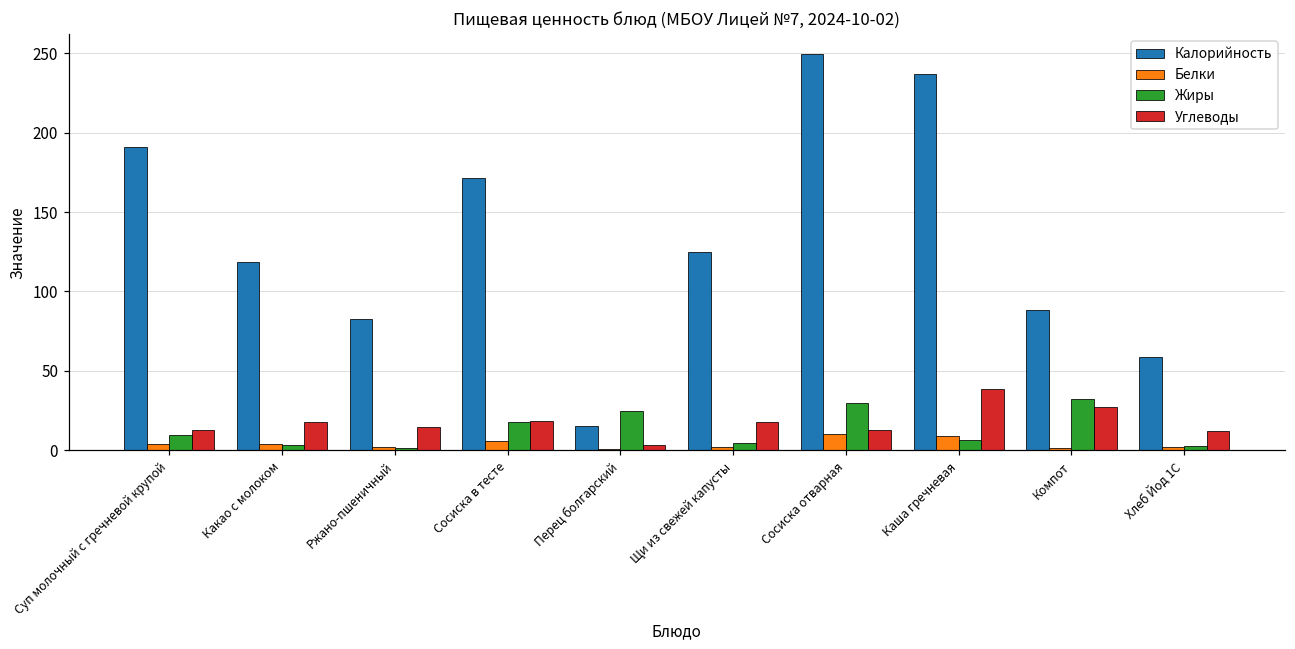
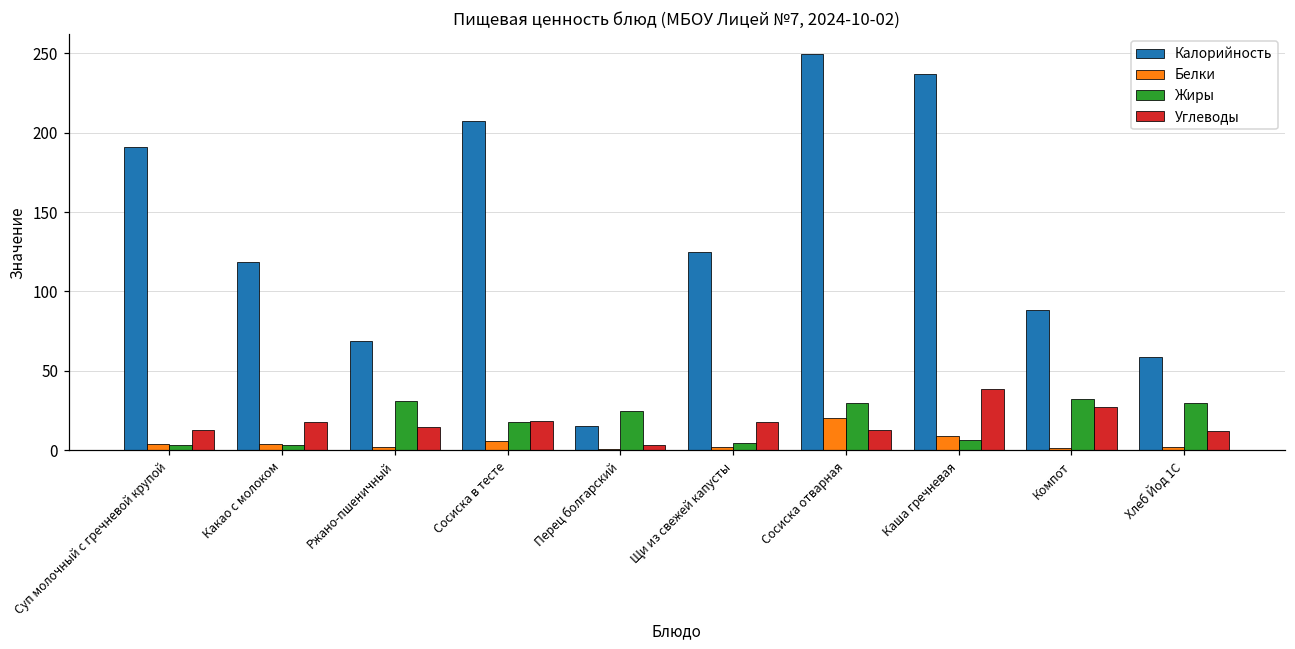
Жиры, Суп молочный с гречневой крупой: 10 -> 3
Калорийность, Ржано-пшеничный: 83 -> 69
Жиры, Ржано-пшеничный: 1 -> 31
Калорийность, Сосиска в тесте: 172 -> 208
Белки, Сосиска отварная: 10 -> 20
Жиры, Хлеб Йод 1С: 3 -> 29
